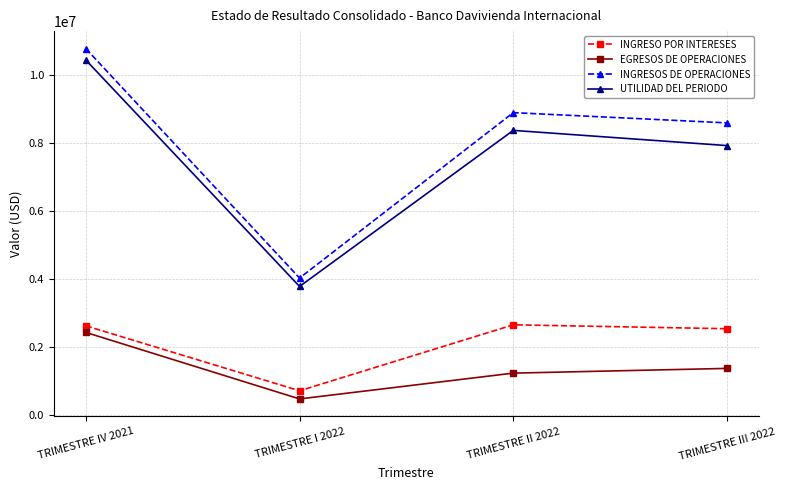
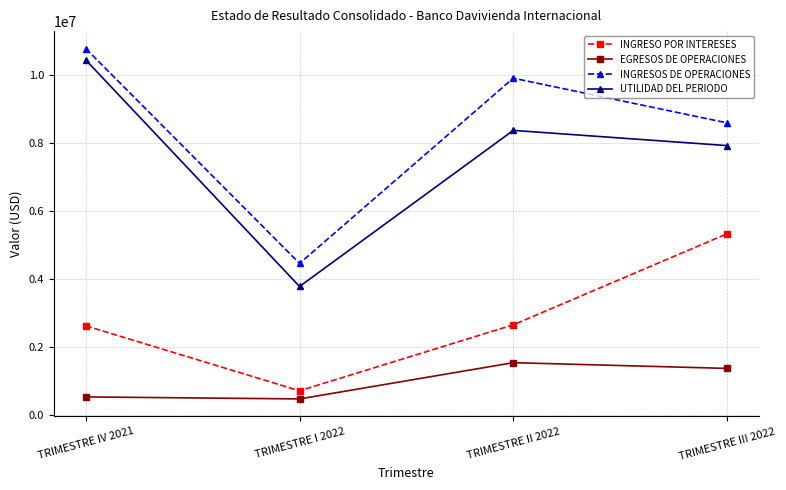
EGRESOS DE OPERACIONES, TRIMESTRE IV 2021: 2400000 -> 500000
INGRESOS DE OPERACIONES, TRIMESTRE I 2022: 4000000 -> 4500000
EGRESOS DE OPERACIONES, TRIMESTRE II 2022: 1200000 -> 1500000
INGRESOS DE OPERACIONES, TRIMESTRE II 2022: 8900000 -> 9900000
INGRESO POR INTERESES, TRIMESTRE III 2022: 2500000 -> 5300000
